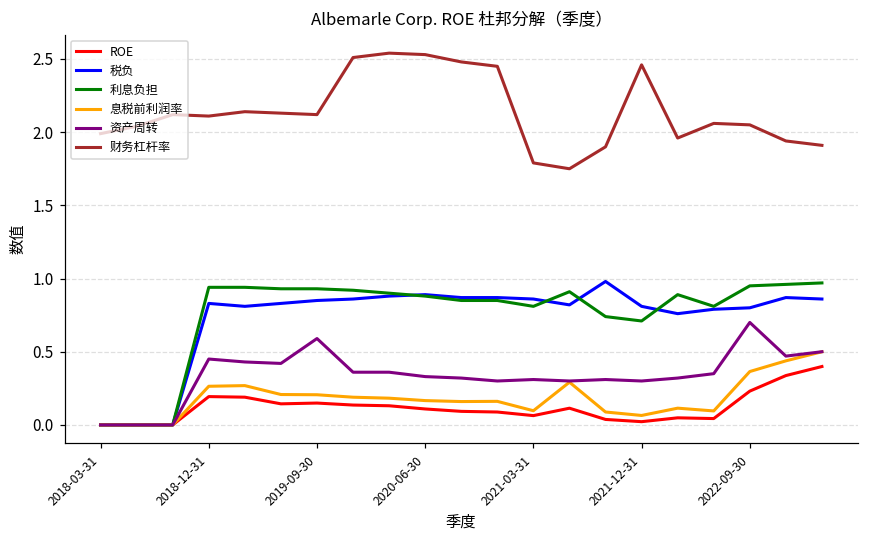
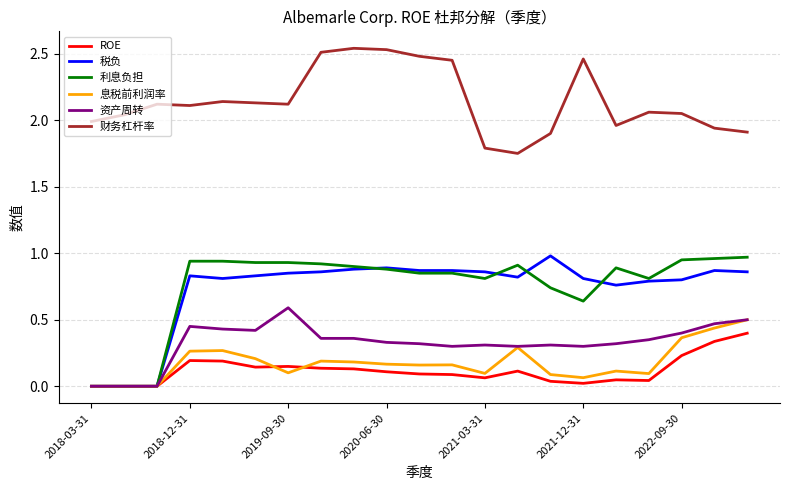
息税前利润率, 2019-09-30: 0.21 -> 0.10
利息负担, 2021-12-31: 0.71 -> 0.64
资产周转, 2022-09-30: 0.7 -> 0.4
